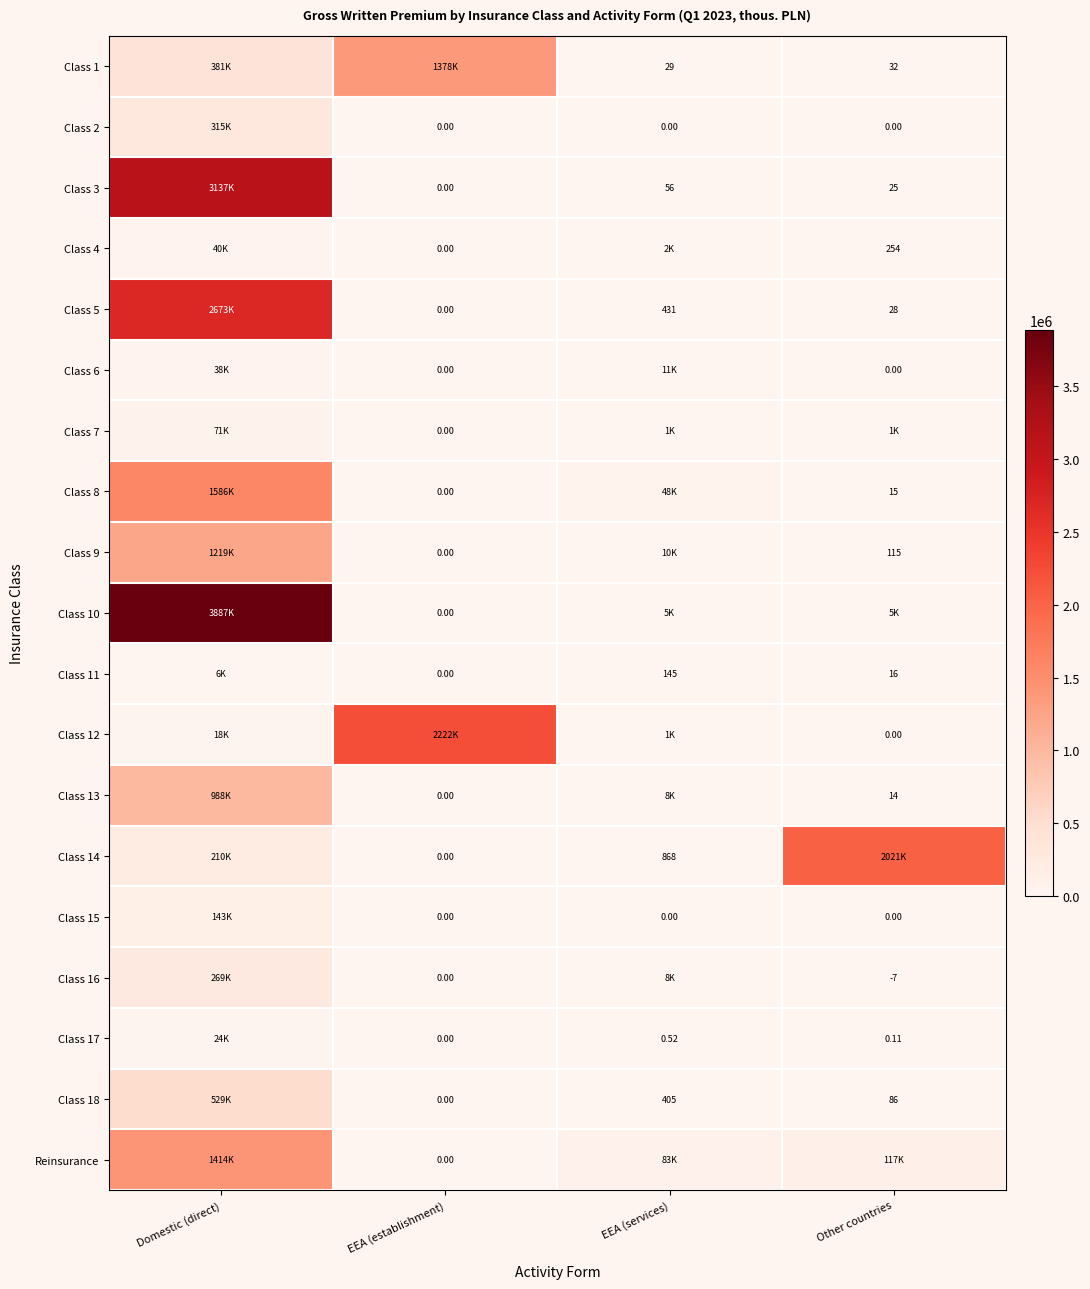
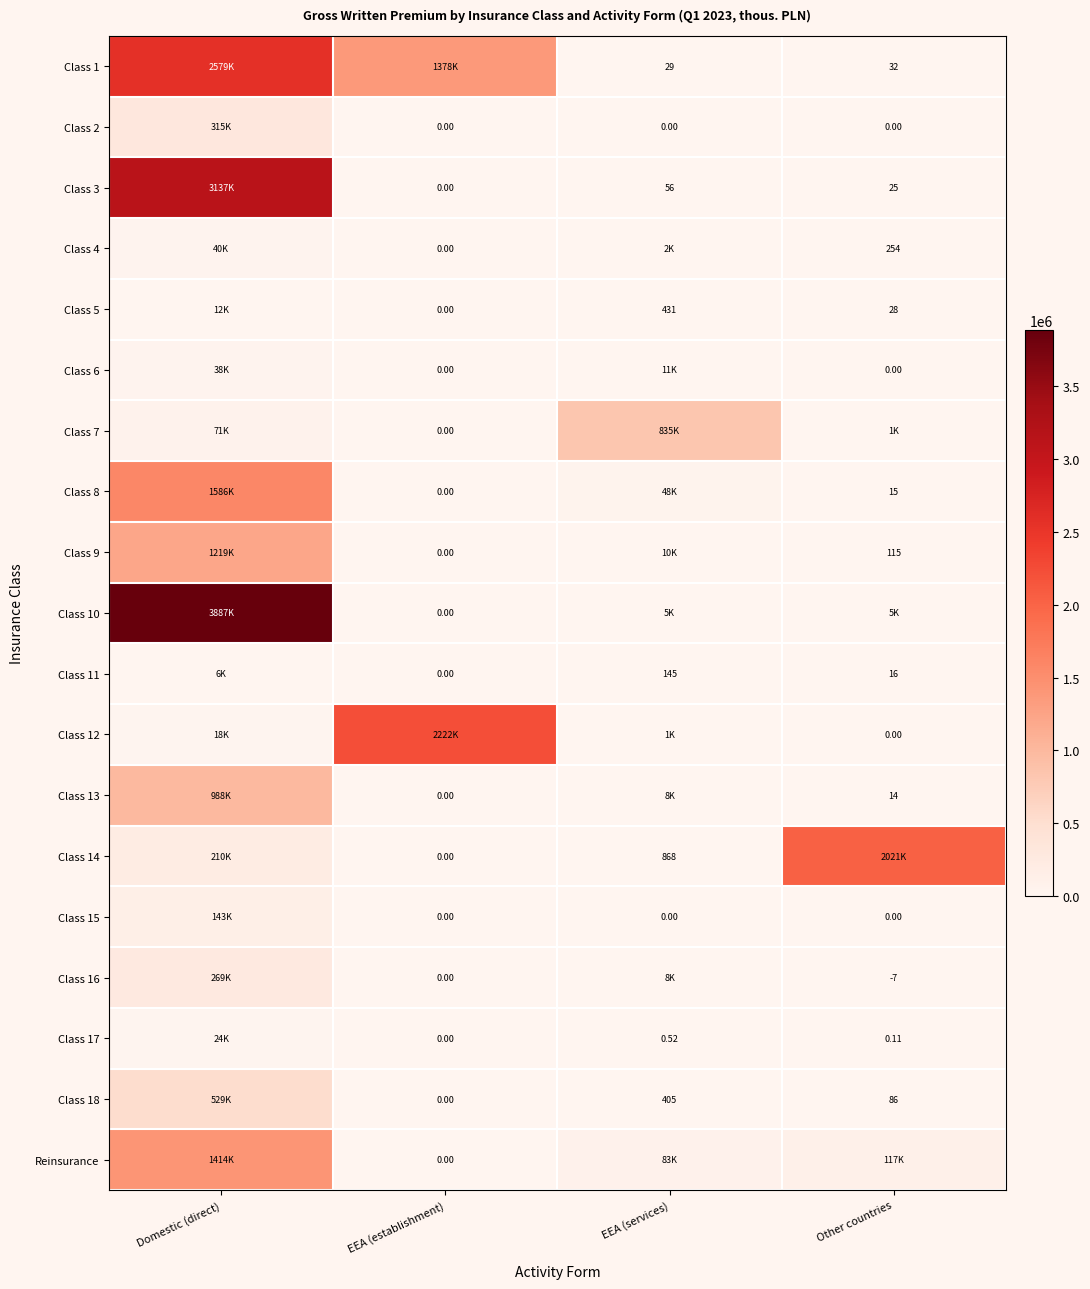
Class 1, Domestic (direct): 381K -> 2579K
Class 5, Domestic (direct): 2673K -> 12K
Class 7, EEA (services): 1K -> 835K
